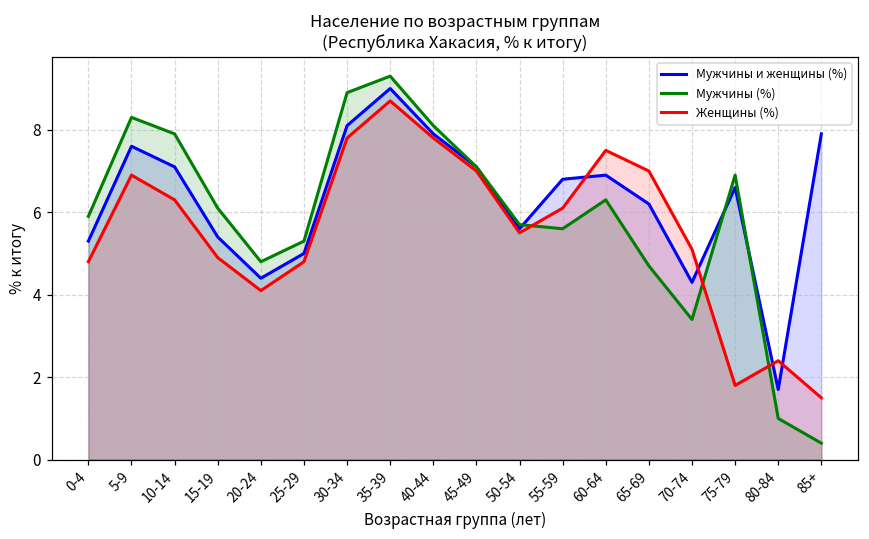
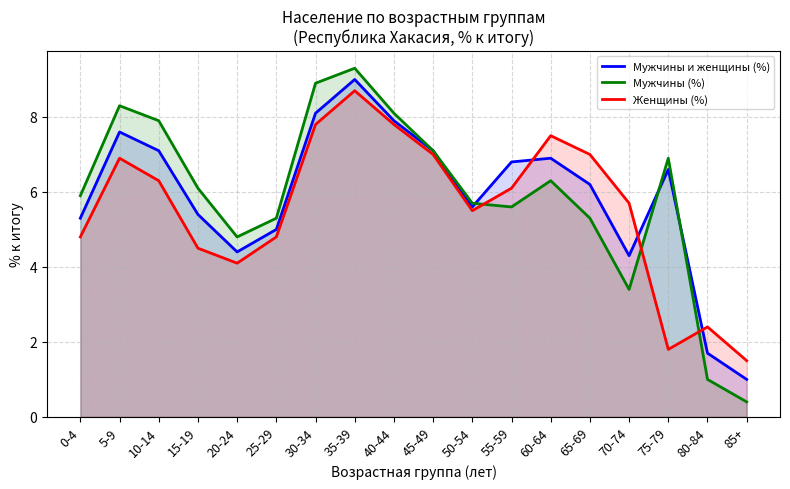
Женщины (%), 15-19: 4.9 -> 4.5
Мужчины (%), 65-69: 4.7 -> 5.3
Женщины (%), 70-74: 5.1 -> 5.7
Мужчины и женщины (%), 85+: 7.9 -> 1.0
